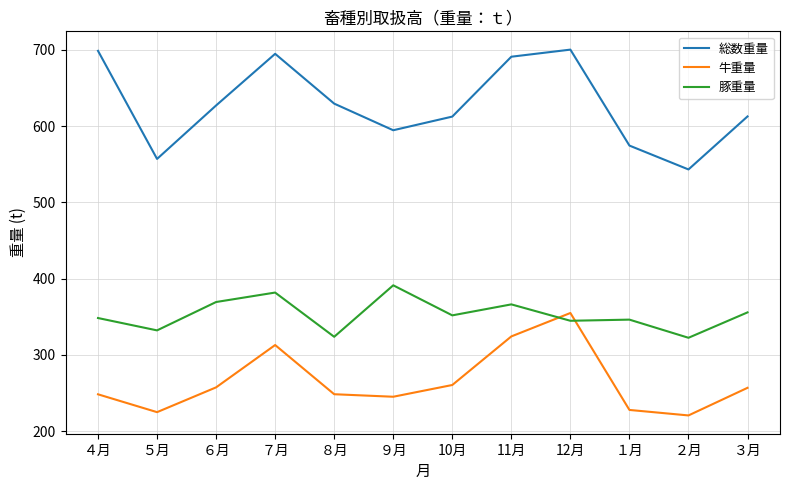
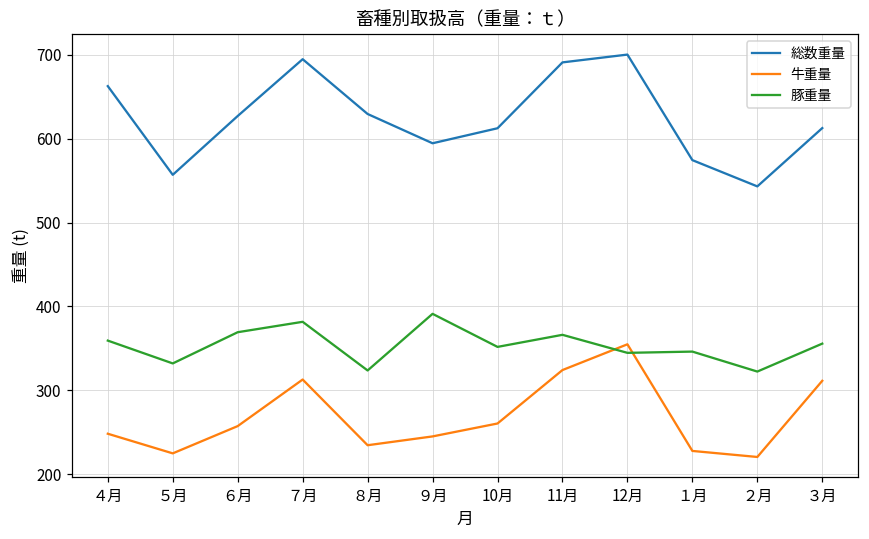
総数重量, ４月: 700 -> 660
豚重量, ４月: 350 -> 360
牛重量, ８月: 250 -> 230
牛重量, ３月: 260 -> 310
